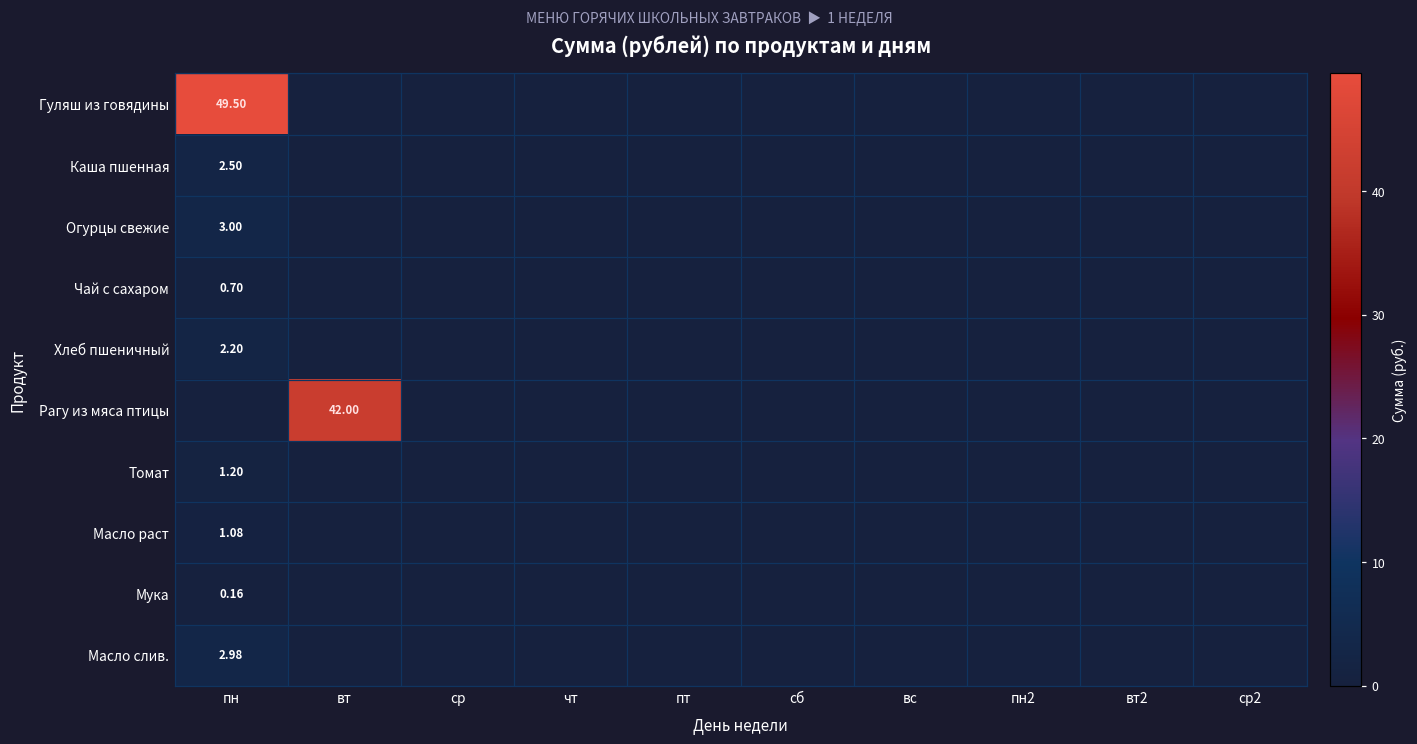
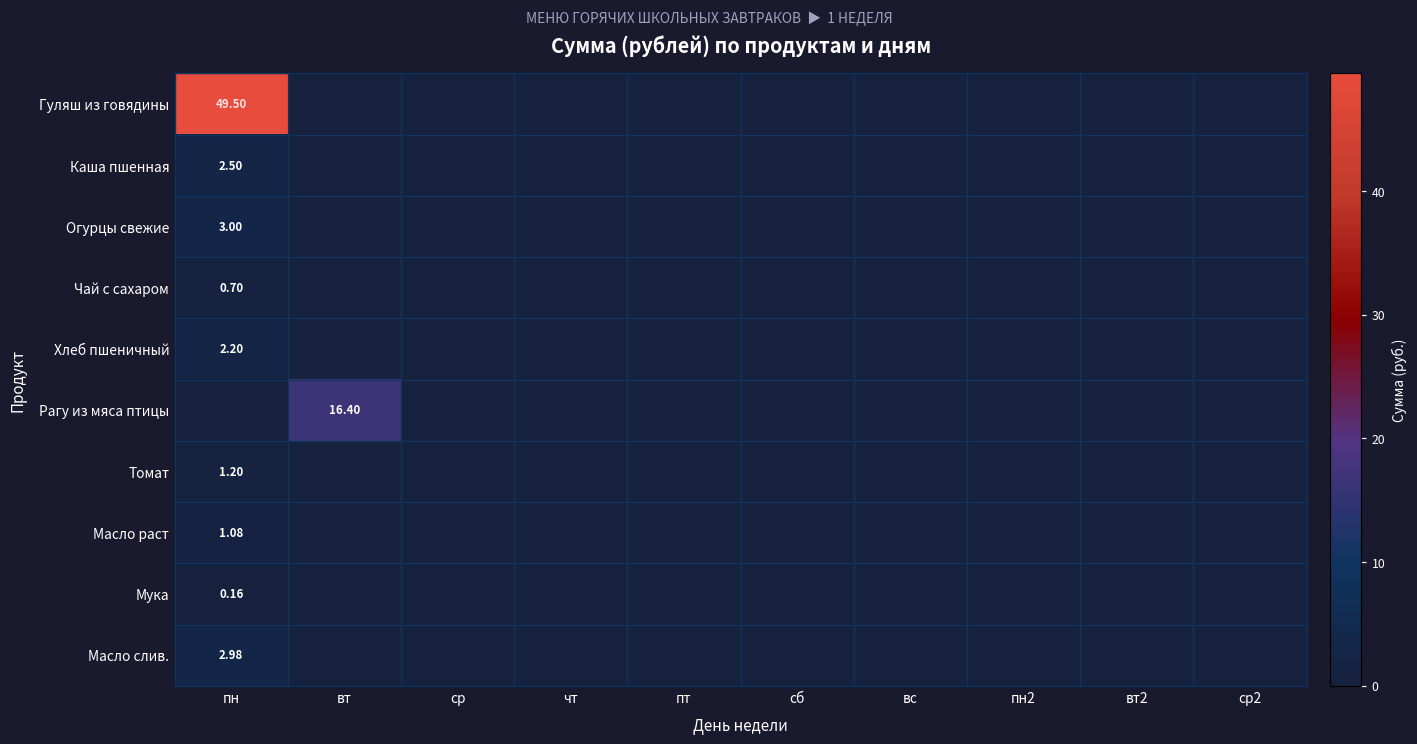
Рагу из мяса птицы, вт: 42.00 -> 16.40
